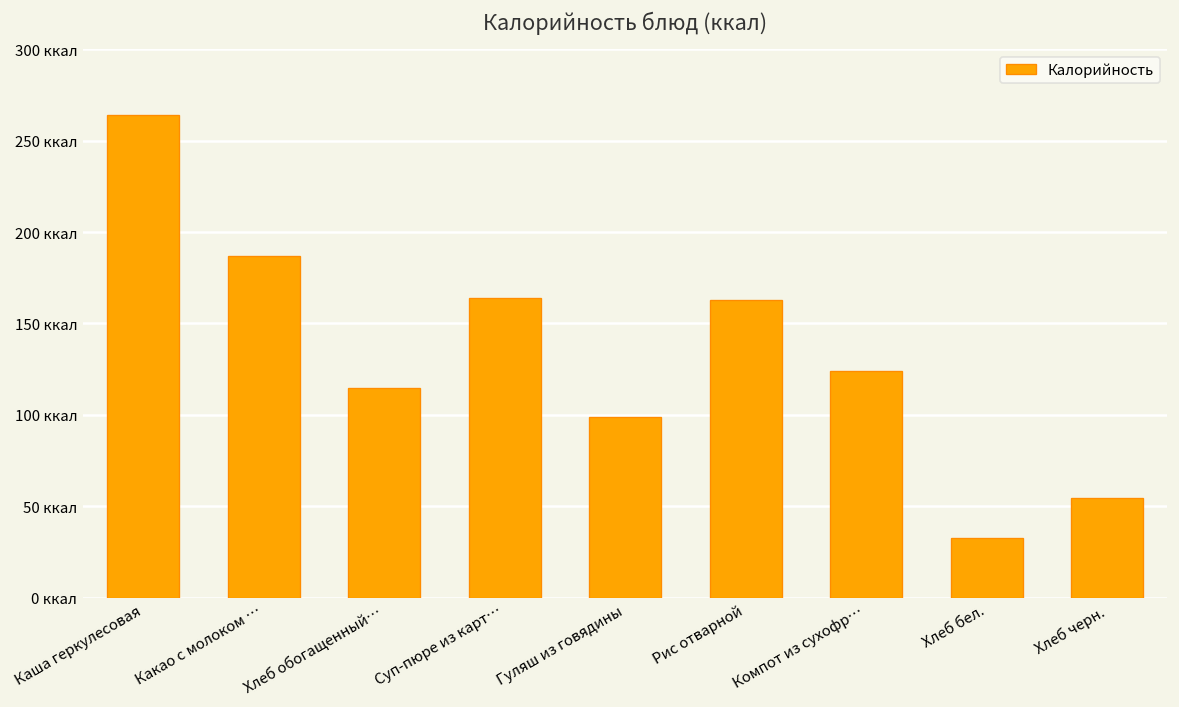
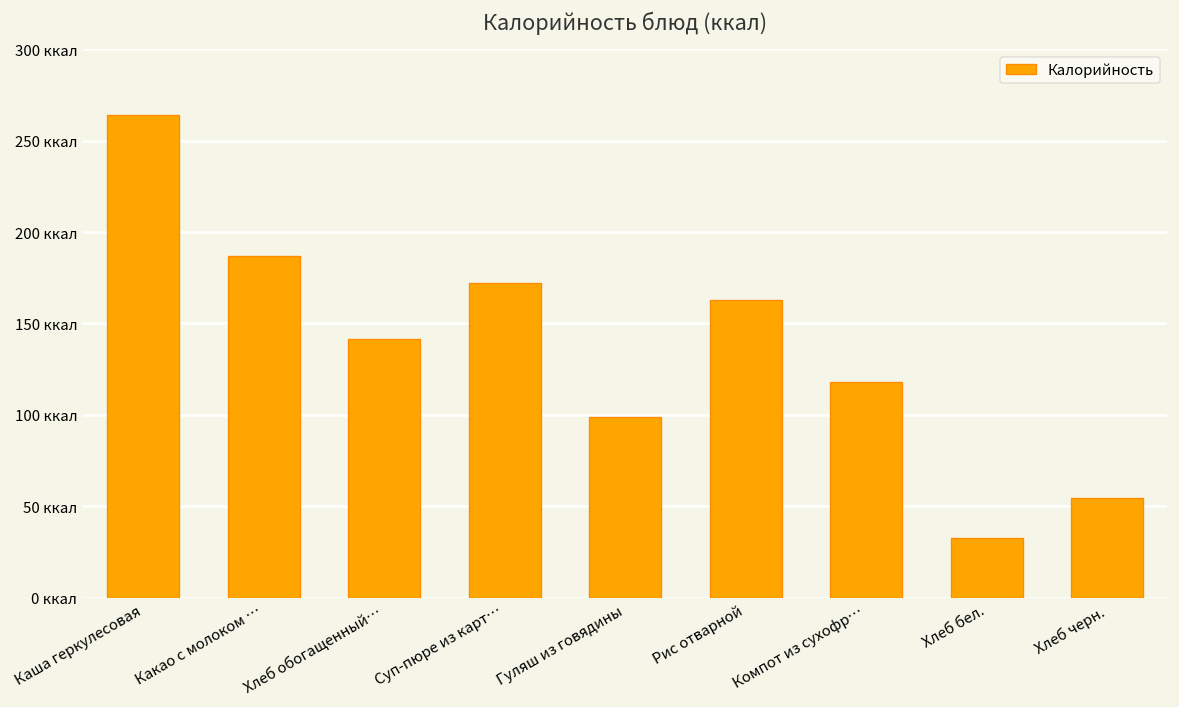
Хлеб обогащенный…: 115 ккал -> 141 ккал
Суп-пюре из карт…: 164 ккал -> 172 ккал
Компот из сухофр…: 124 ккал -> 118 ккал
